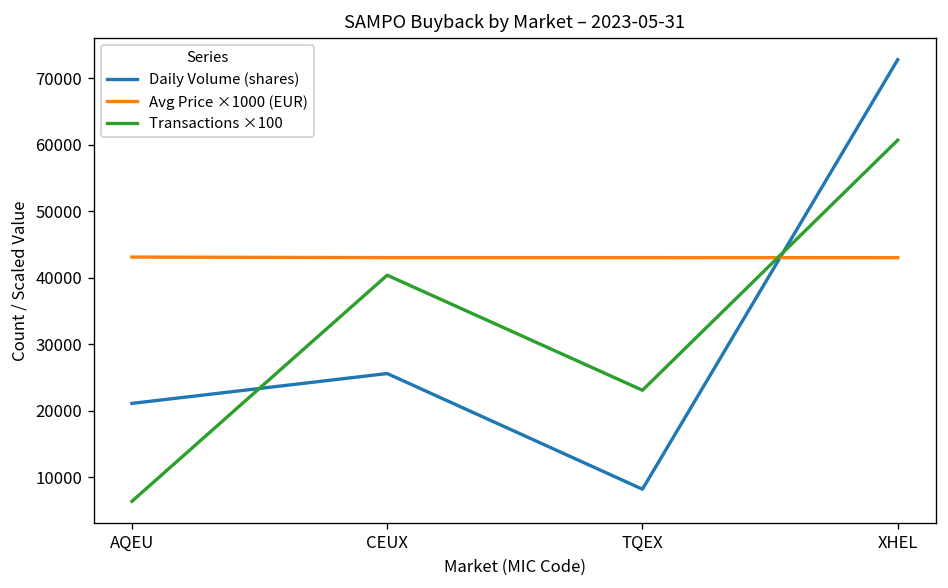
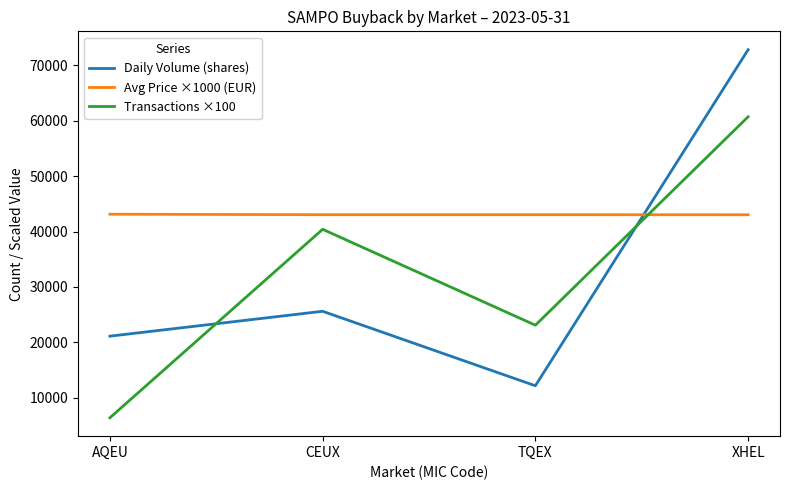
Daily Volume (shares), TQEX: 8000 -> 12000
